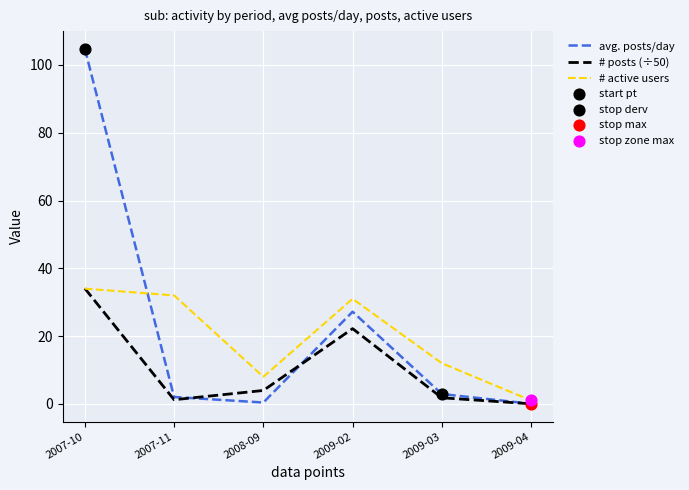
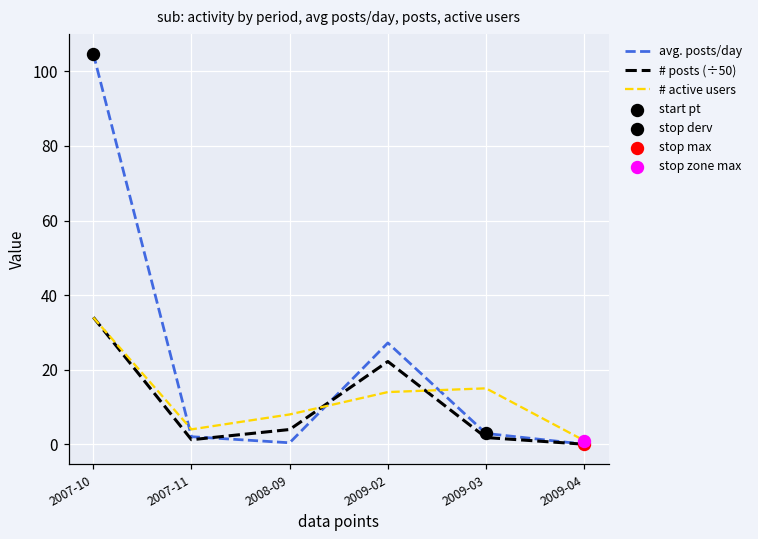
# active users, 2007-11: 32 -> 4
# active users, 2009-02: 31 -> 14
# active users, 2009-03: 12 -> 15
